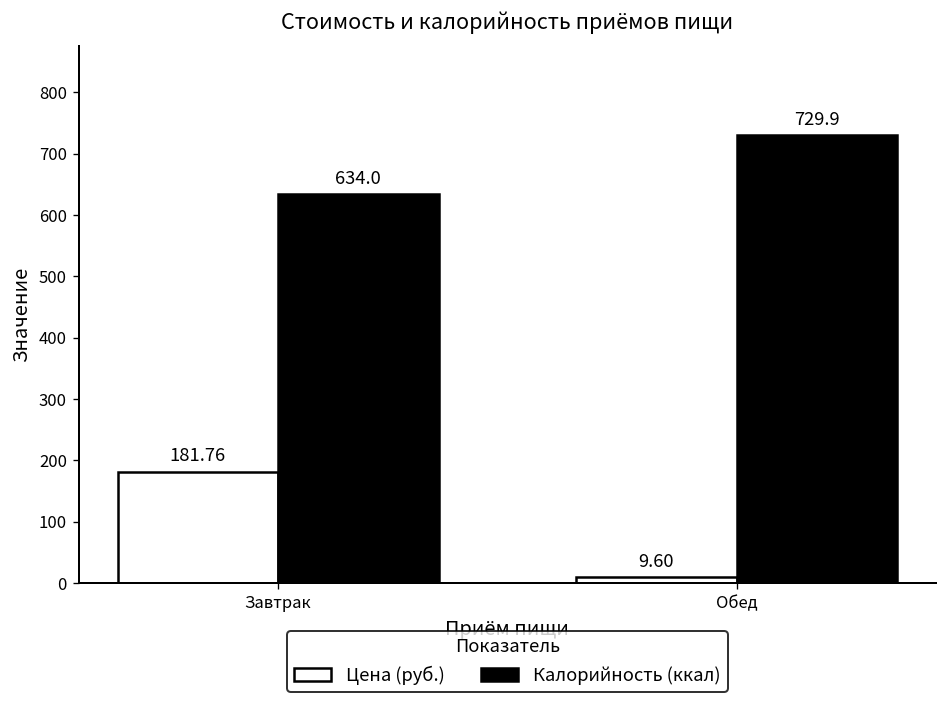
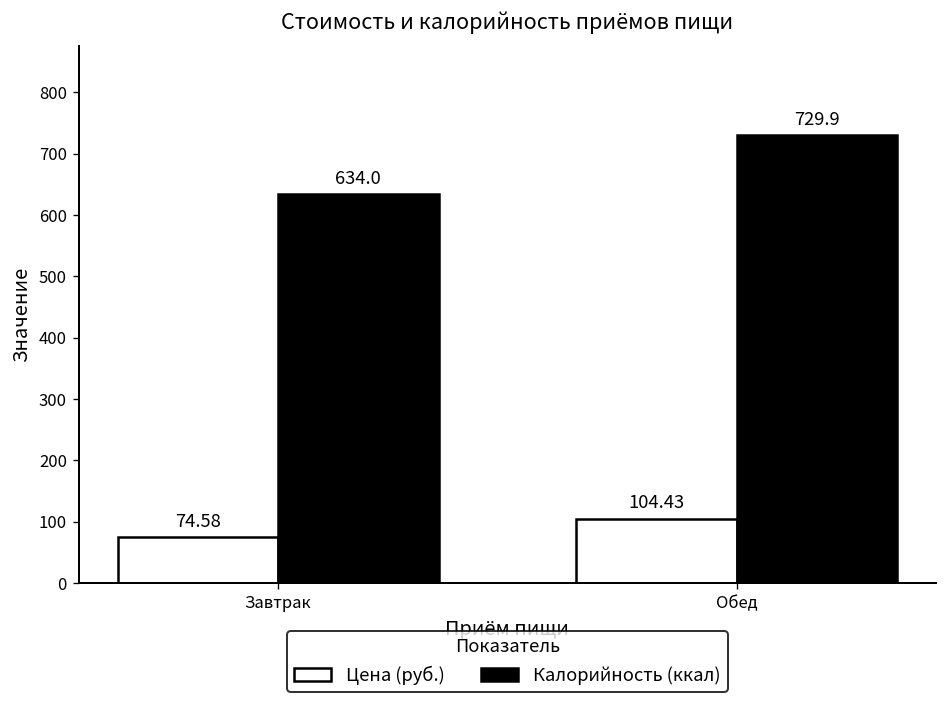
Цена (руб.), Завтрак: 181.76 -> 74.58
Цена (руб.), Обед: 9.60 -> 104.43
